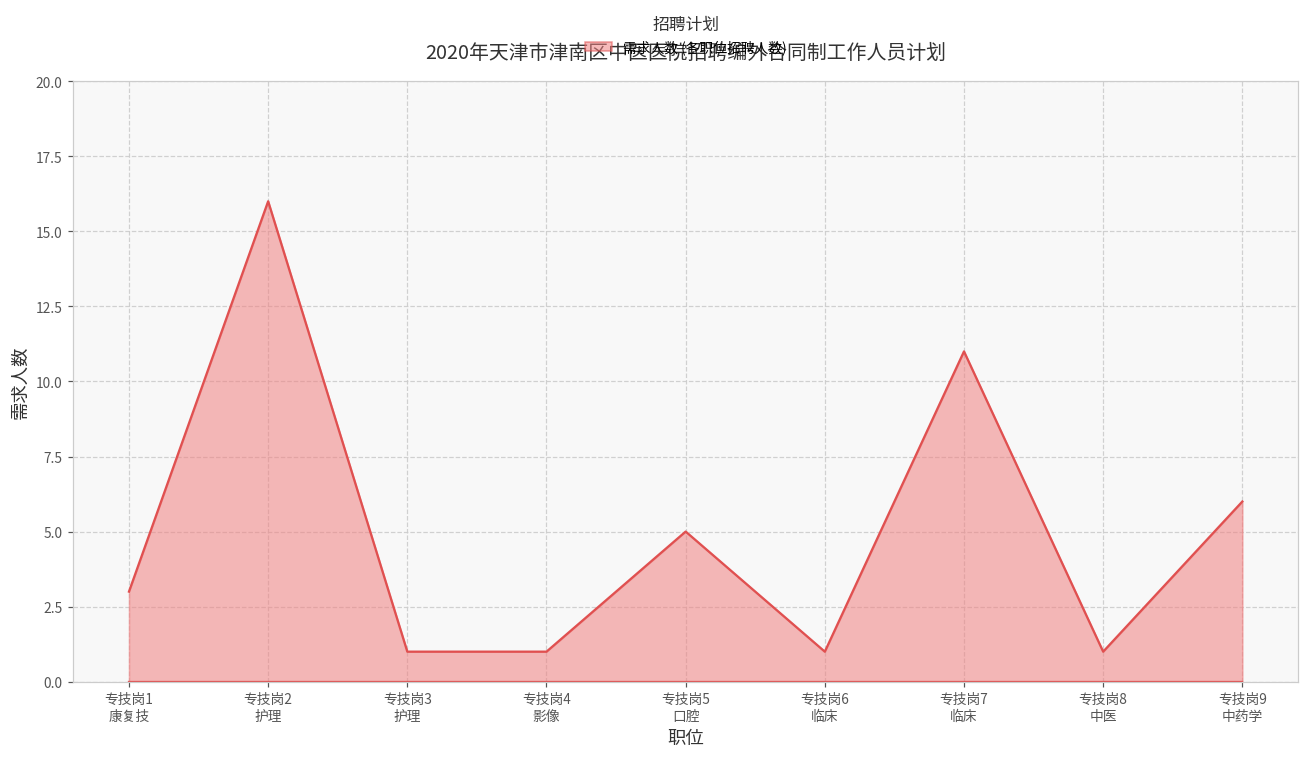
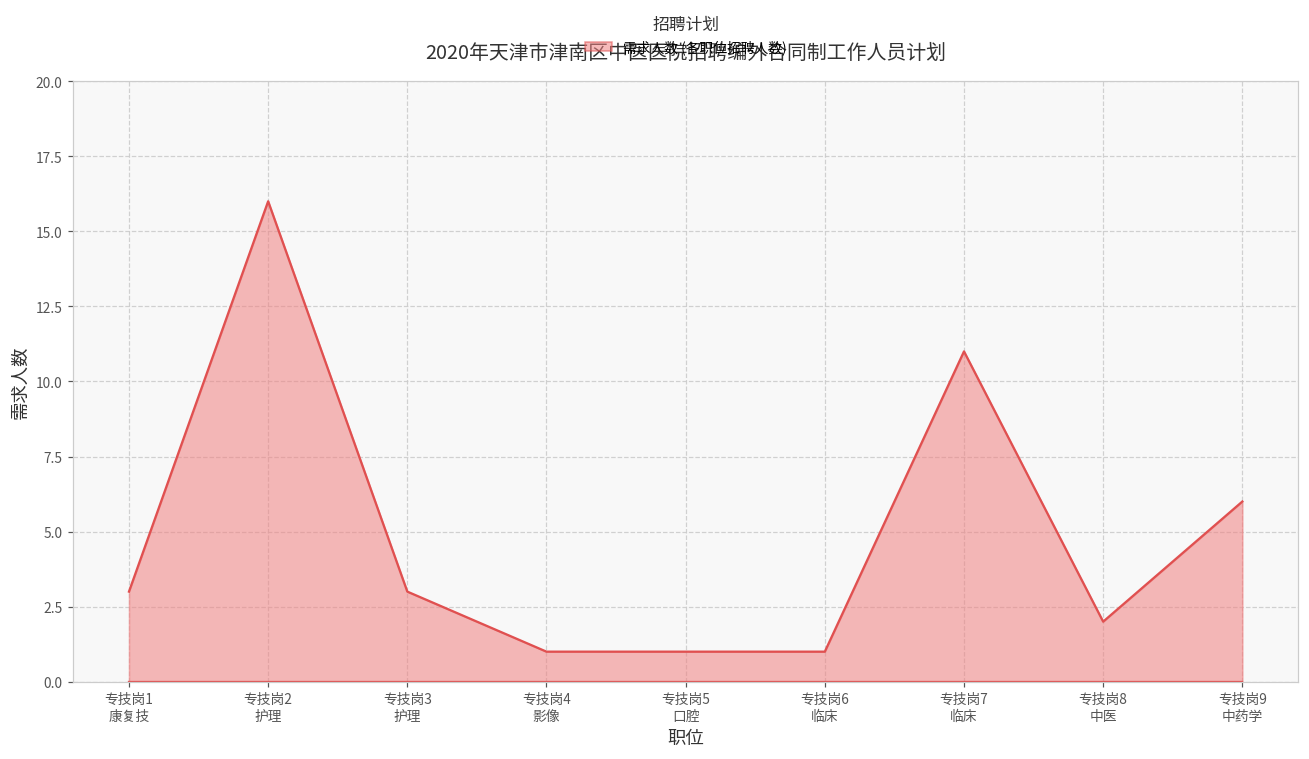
需求人数 (各职位招聘人数), 专技岗3 护理: 1 -> 3
需求人数 (各职位招聘人数), 专技岗5 口腔: 5 -> 1
需求人数 (各职位招聘人数), 专技岗8 中医: 1 -> 2
